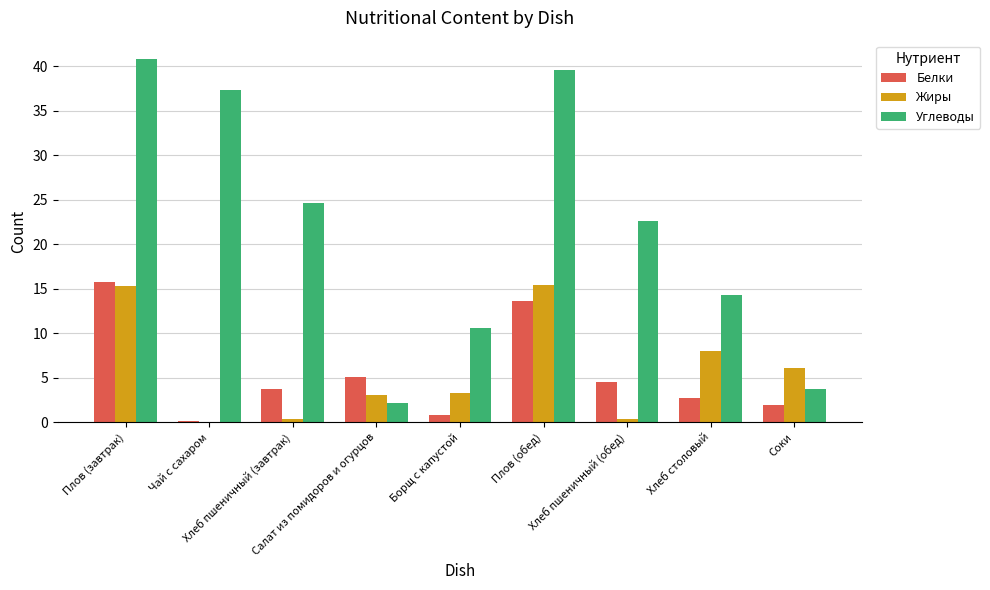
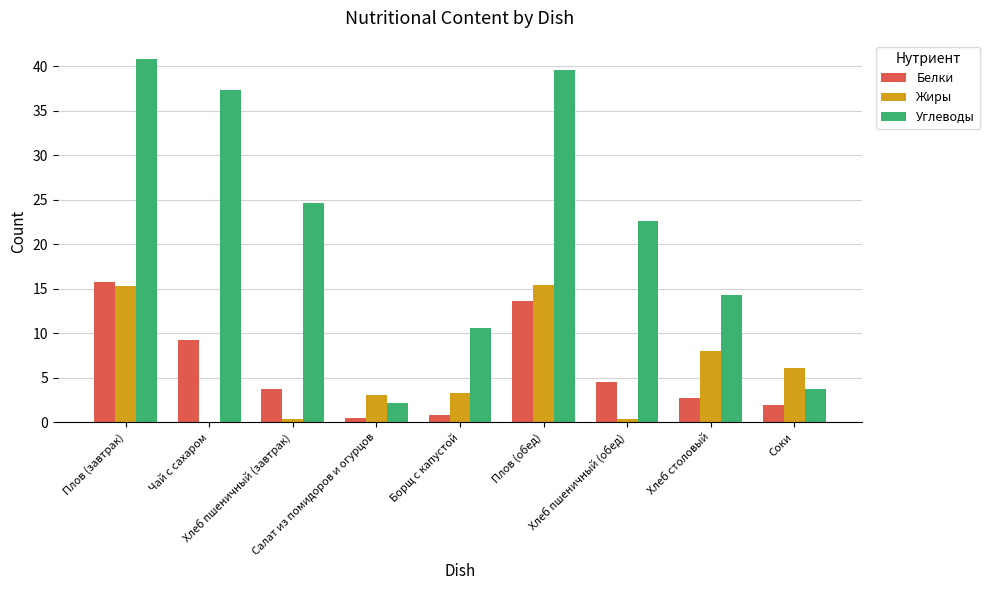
Белки, Чай с сахаром: 0 -> 9
Белки, Салат из помидоров и огурцов: 5 -> 1
